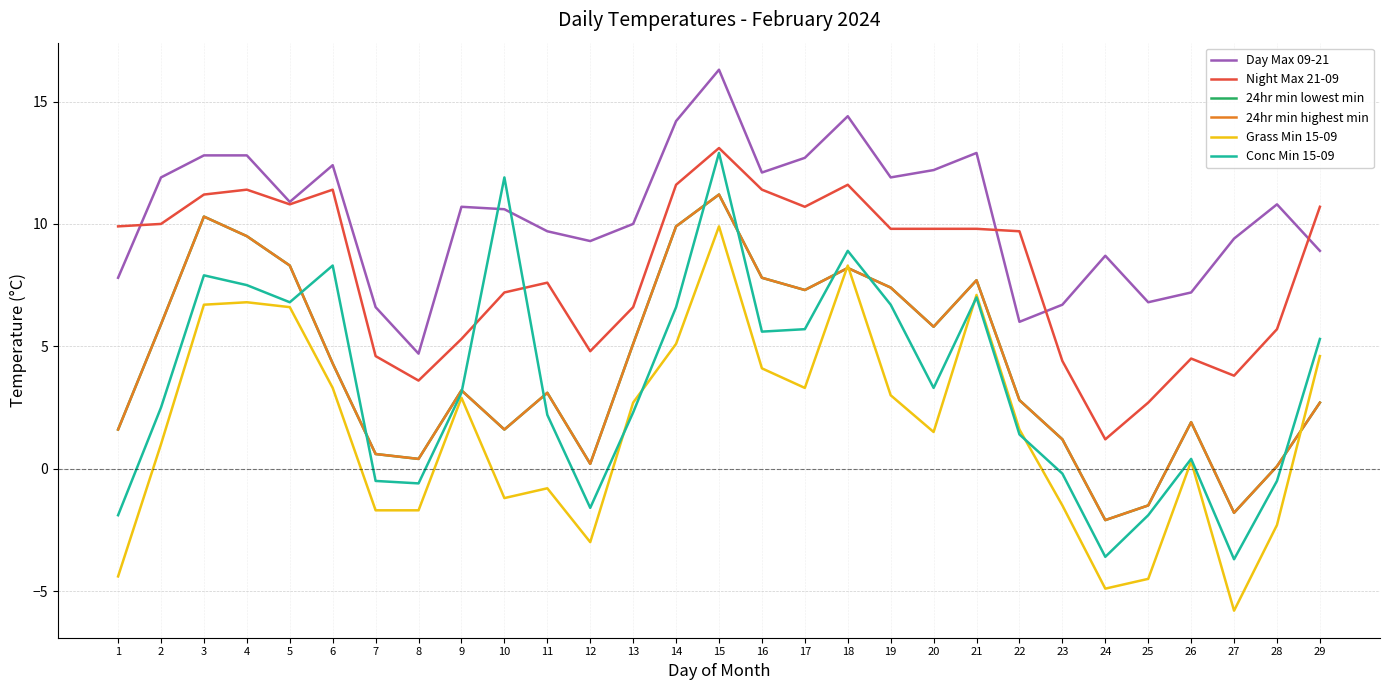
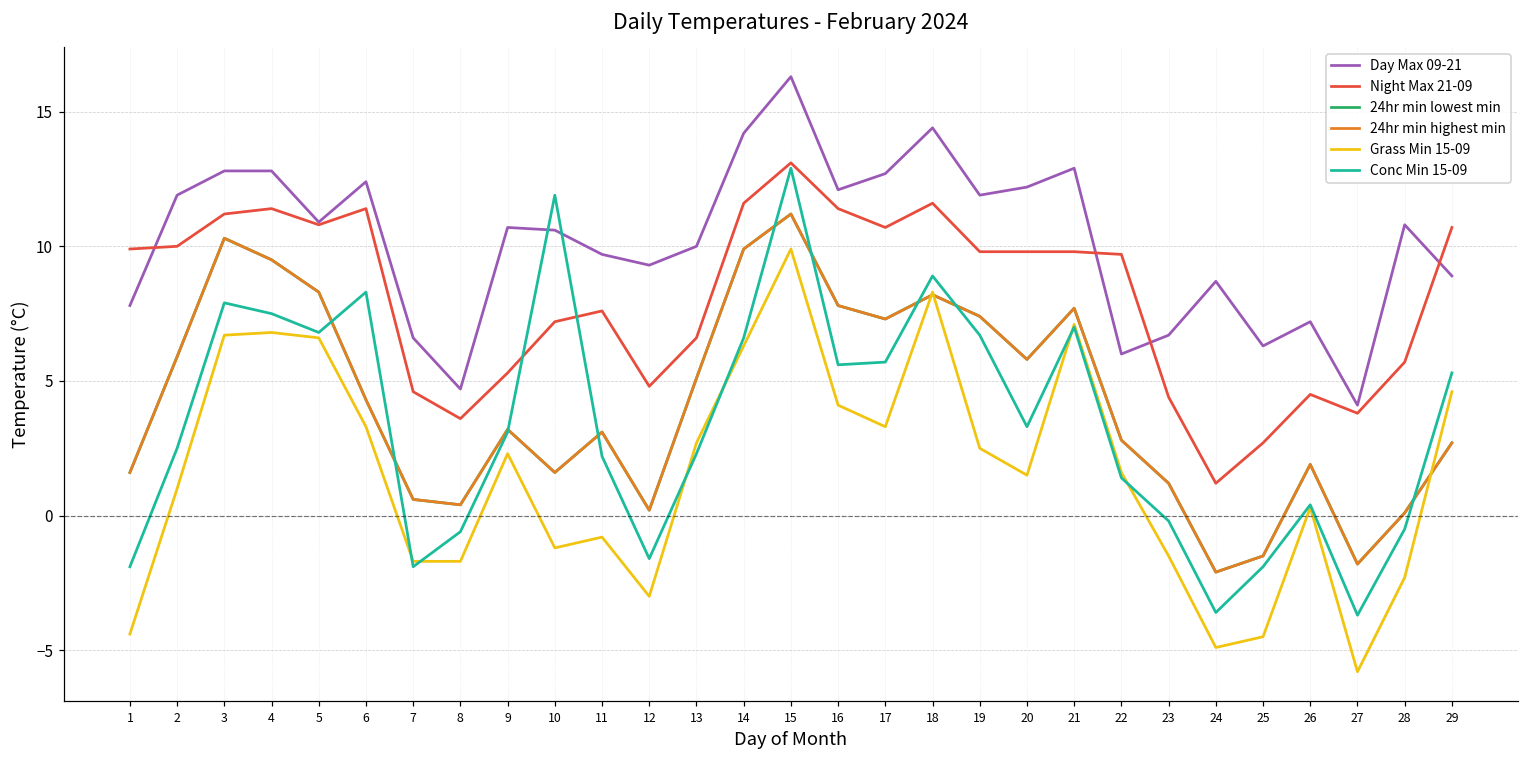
Conc Min 15-09, 7: -0.5 -> -1.9
Grass Min 15-09, 9: 2.9 -> 2.3
Grass Min 15-09, 14: 5.1 -> 6.3
Grass Min 15-09, 19: 3.0 -> 2.5
Day Max 09-21, 25: 6.8 -> 6.3
Day Max 09-21, 27: 9.4 -> 4.1
